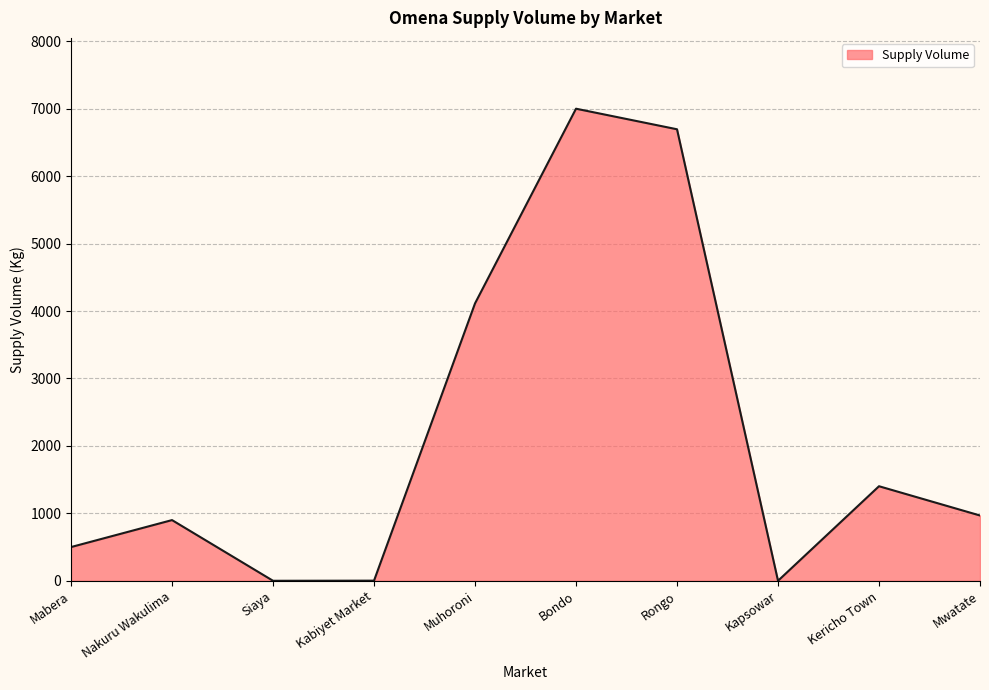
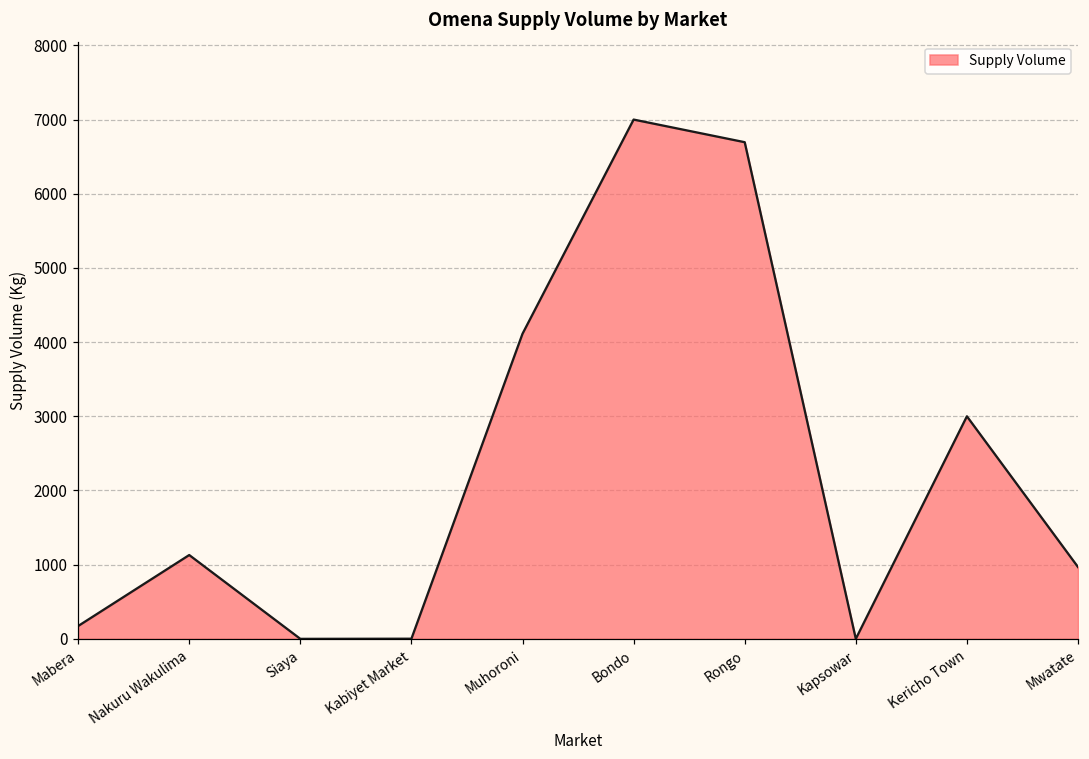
Mabera: 500 -> 200
Nakuru Wakulima: 900 -> 1100
Kericho Town: 1400 -> 3000
